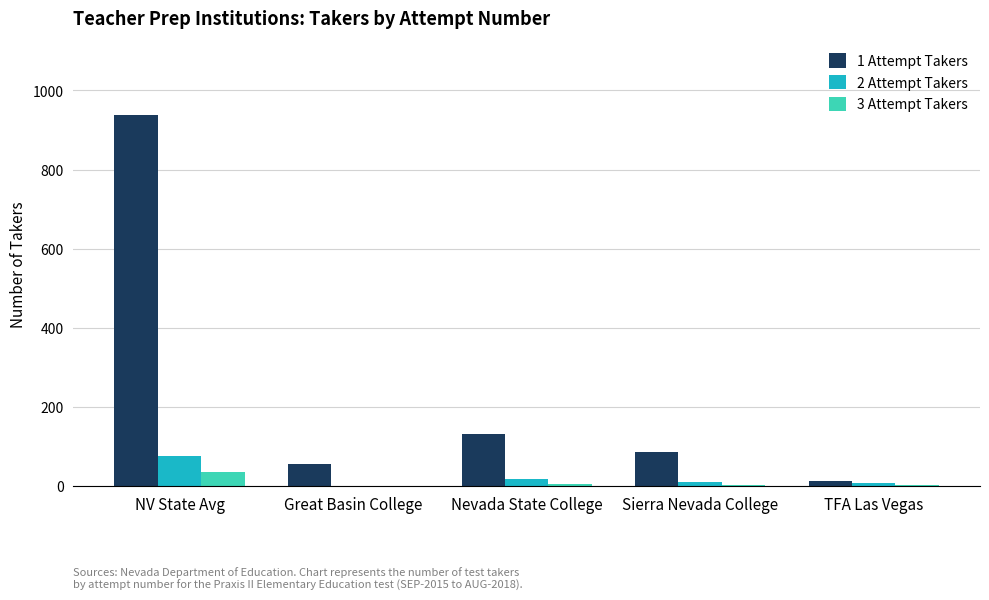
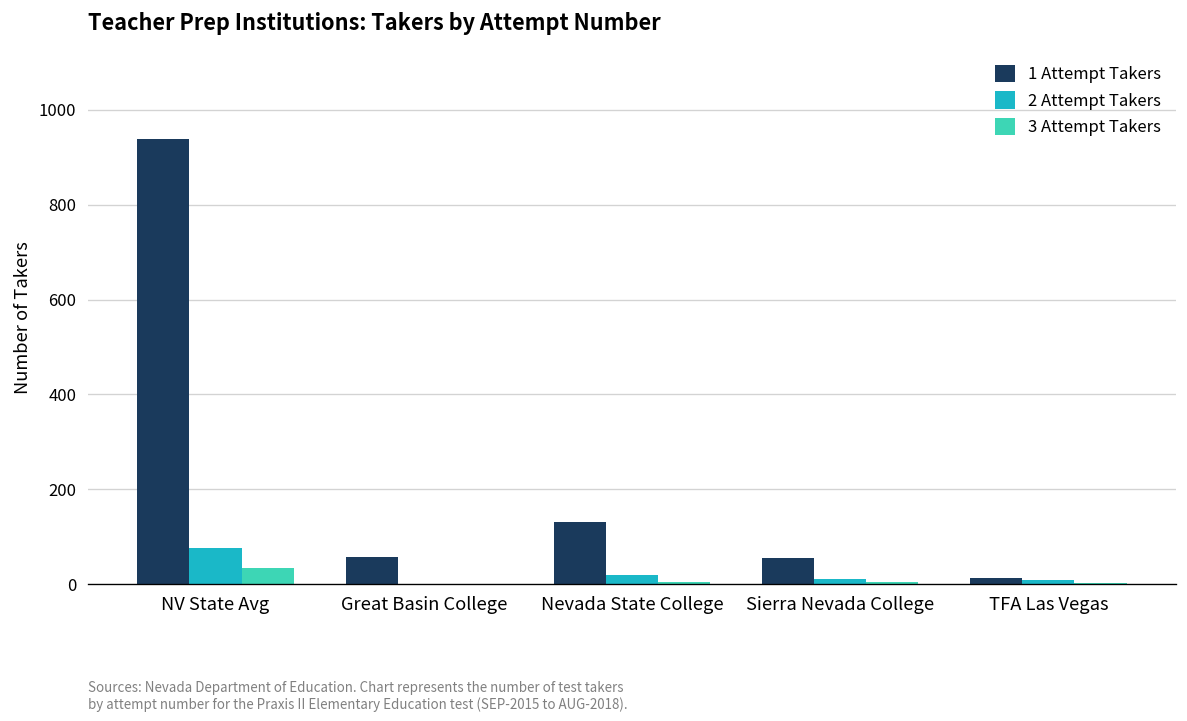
1 Attempt Takers, Sierra Nevada College: 90 -> 60
